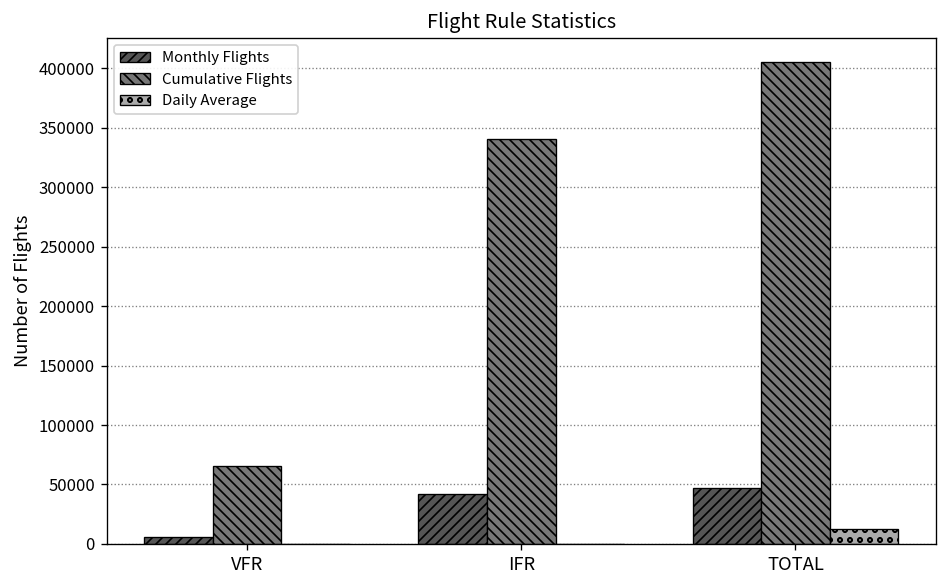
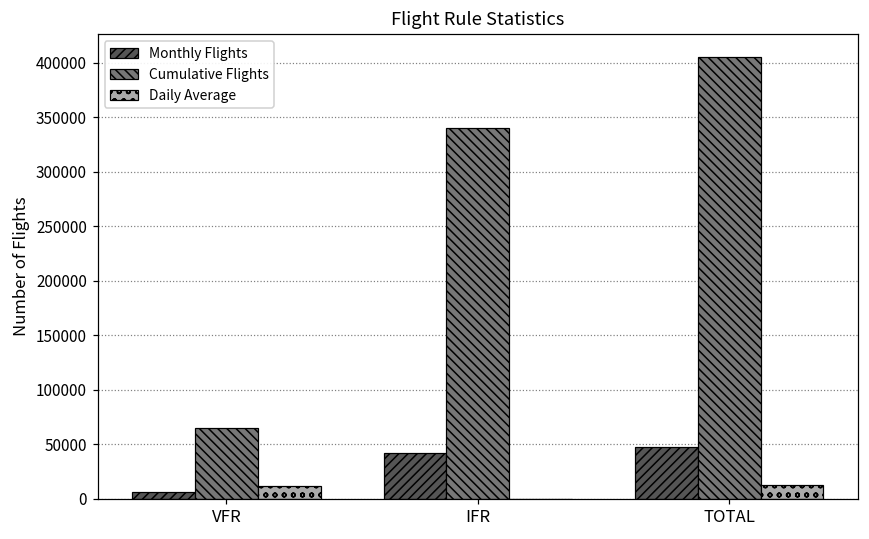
Daily Average, VFR: 0 -> 10000
